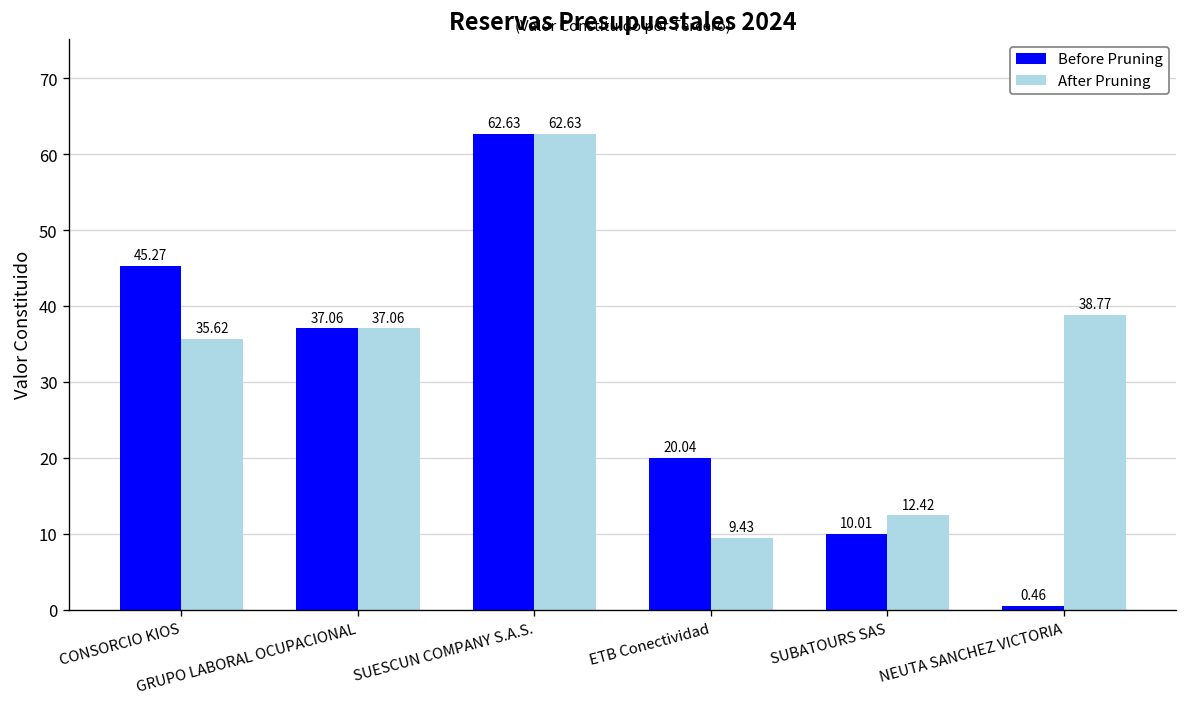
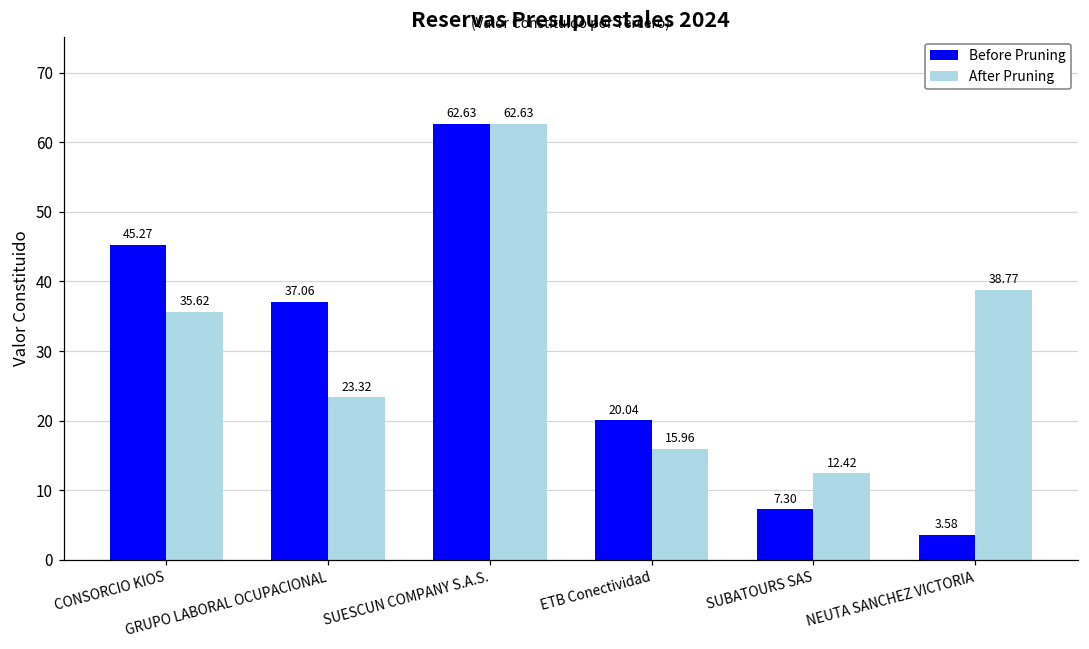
After Pruning, GRUPO LABORAL OCUPACIONAL: 37.06 -> 23.32
After Pruning, ETB Conectividad: 9.43 -> 15.96
Before Pruning, SUBATOURS SAS: 10.01 -> 7.30
Before Pruning, NEUTA SANCHEZ VICTORIA: 0.46 -> 3.58
